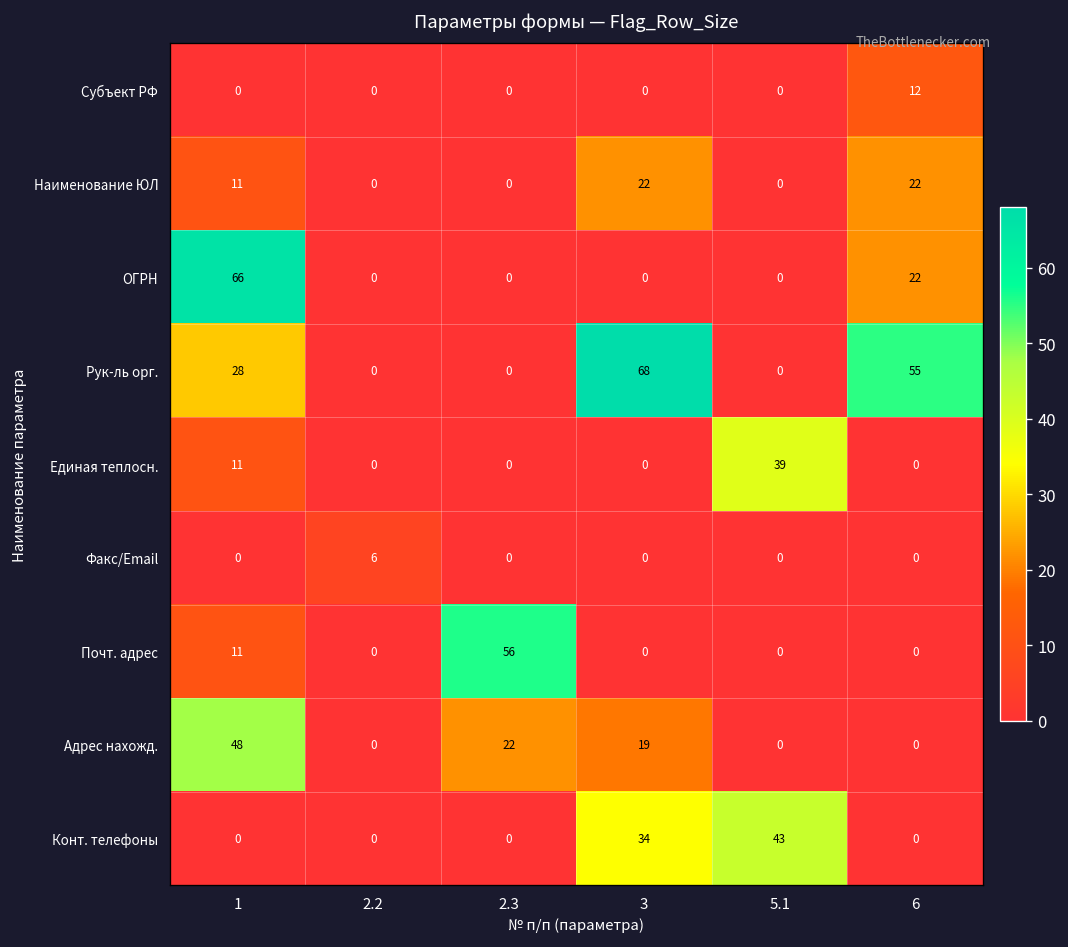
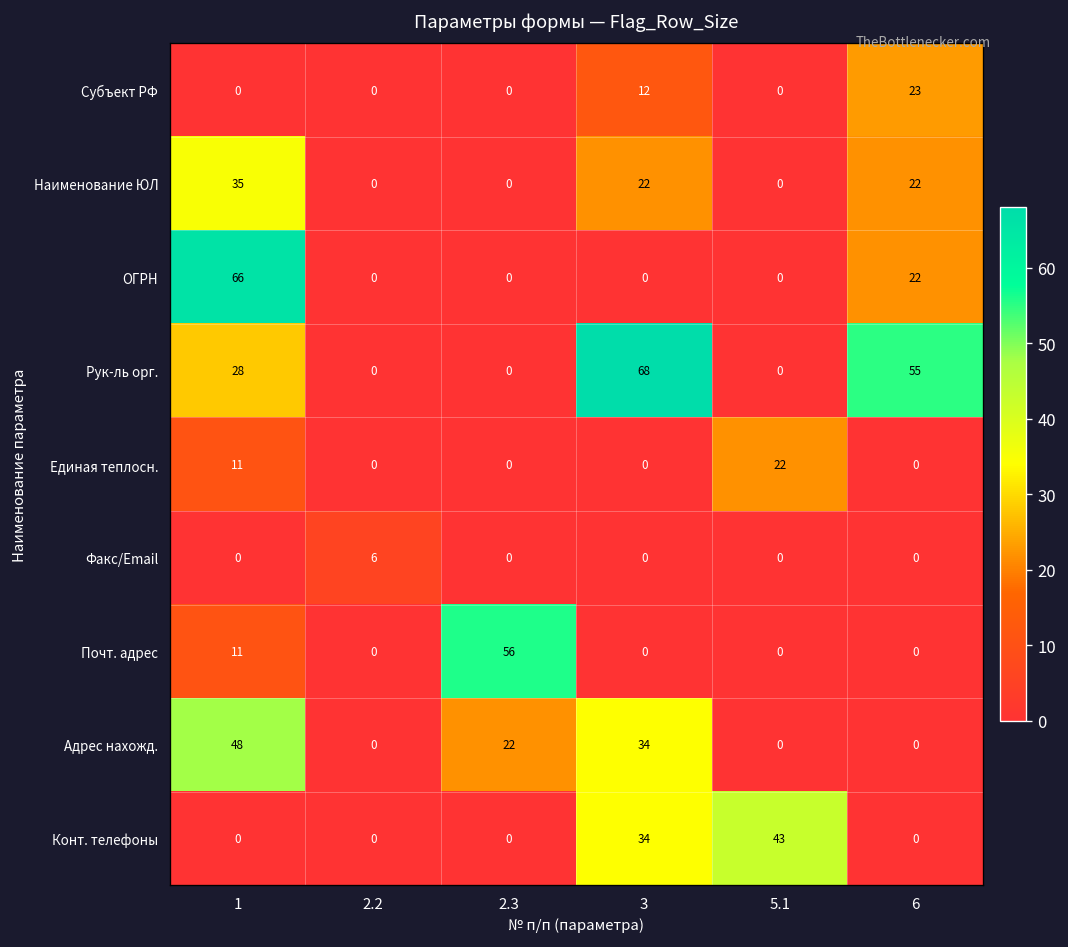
Субъект РФ, 3: 0 -> 12
Субъект РФ, 6: 12 -> 23
Наименование ЮЛ, 1: 11 -> 35
Единая теплосн., 5.1: 39 -> 22
Адрес нахожд., 3: 19 -> 34
